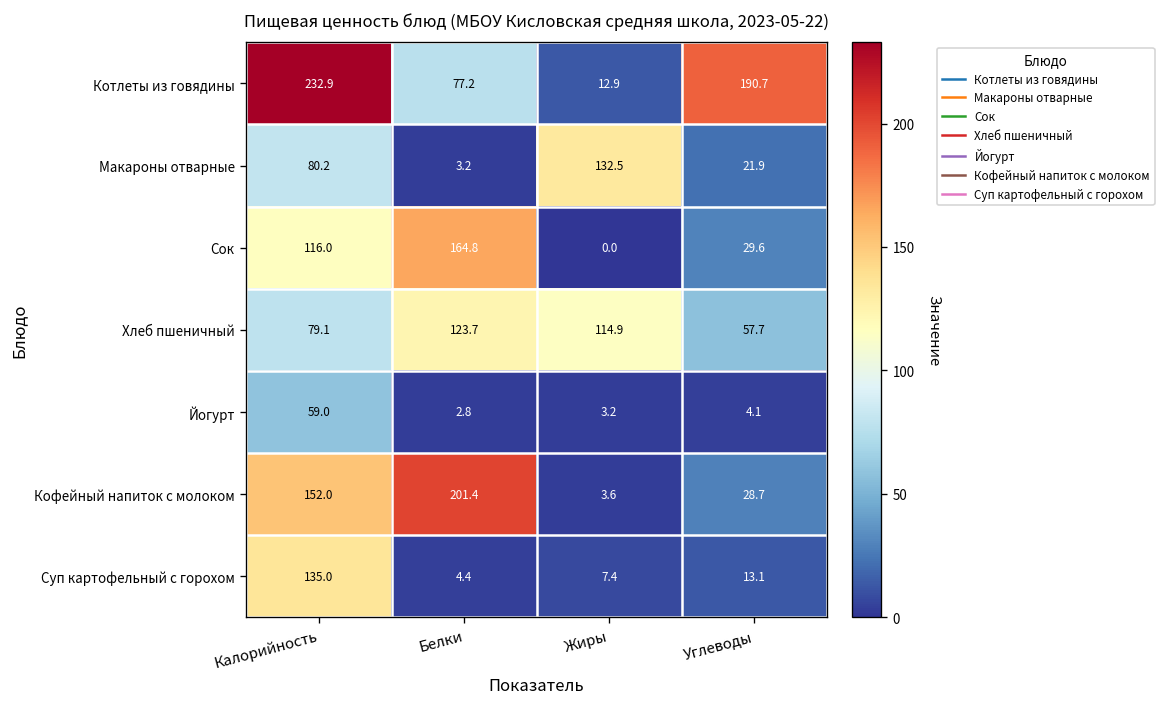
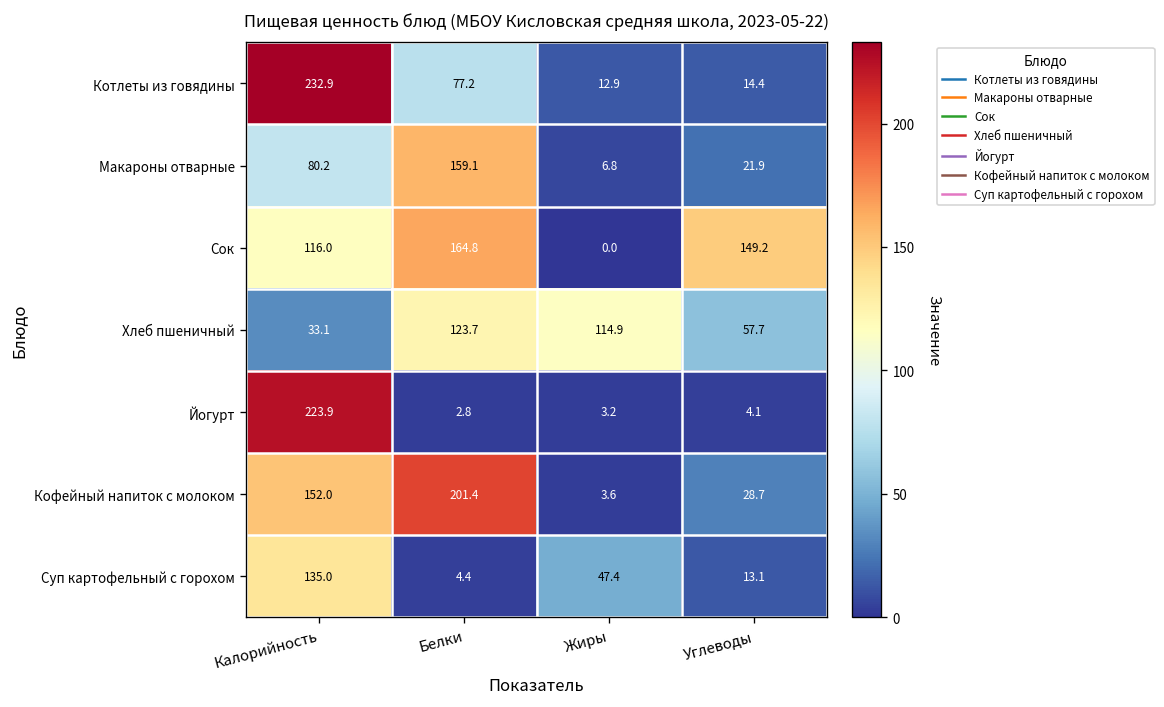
Котлеты из говядины, Углеводы: 190.7 -> 14.4
Макароны отварные, Белки: 3.2 -> 159.1
Макароны отварные, Жиры: 132.5 -> 6.8
Сок, Углеводы: 29.6 -> 149.2
Хлеб пшеничный, Калорийность: 79.1 -> 33.1
Йогурт, Калорийность: 59.0 -> 223.9
Суп картофельный с горохом, Жиры: 7.4 -> 47.4
